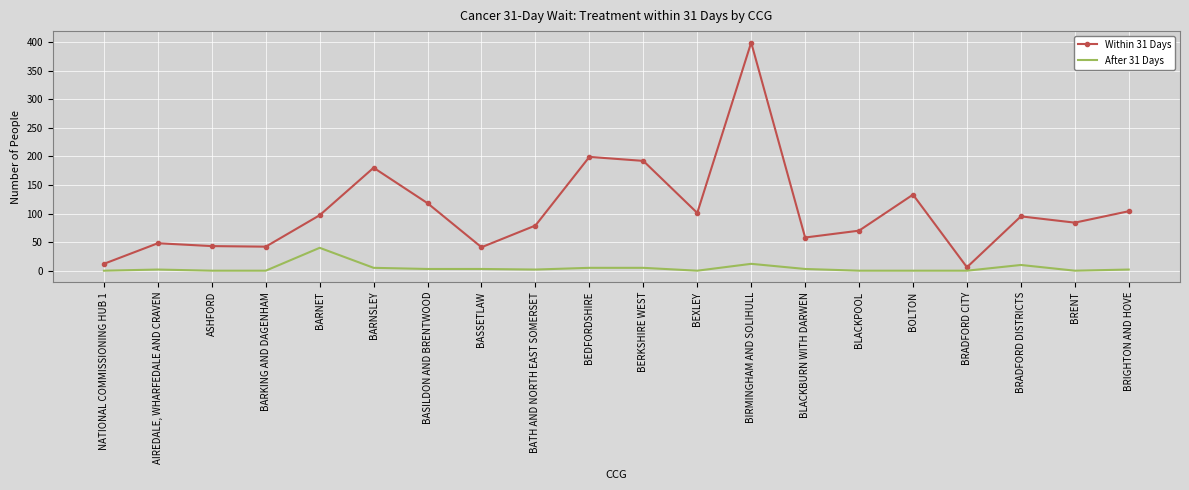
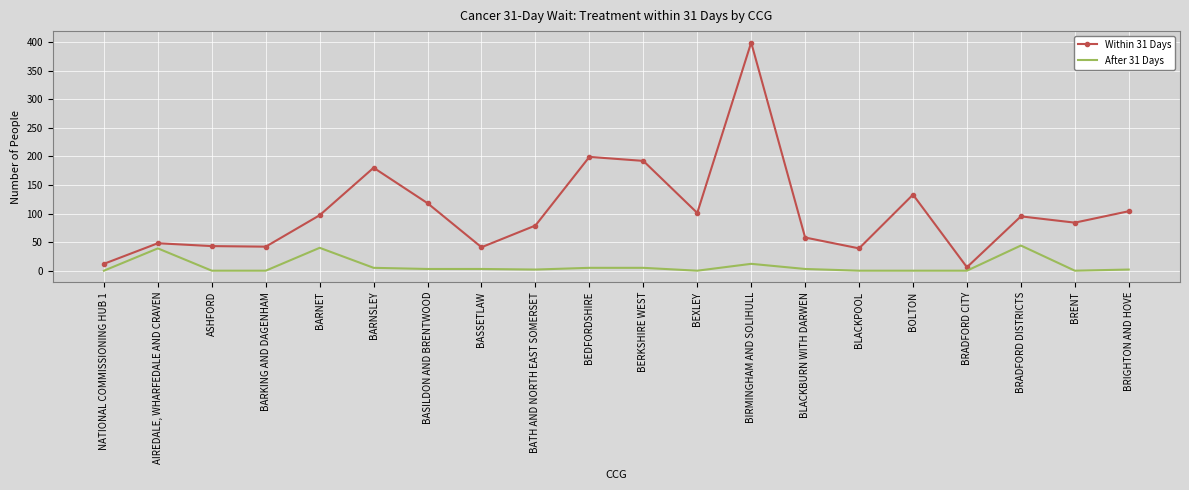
After 31 Days, AIREDALE, WHARFEDALE AND CRAVEN: 0 -> 40
Within 31 Days, BLACKPOOL: 70 -> 40
After 31 Days, BRADFORD DISTRICTS: 10 -> 40
